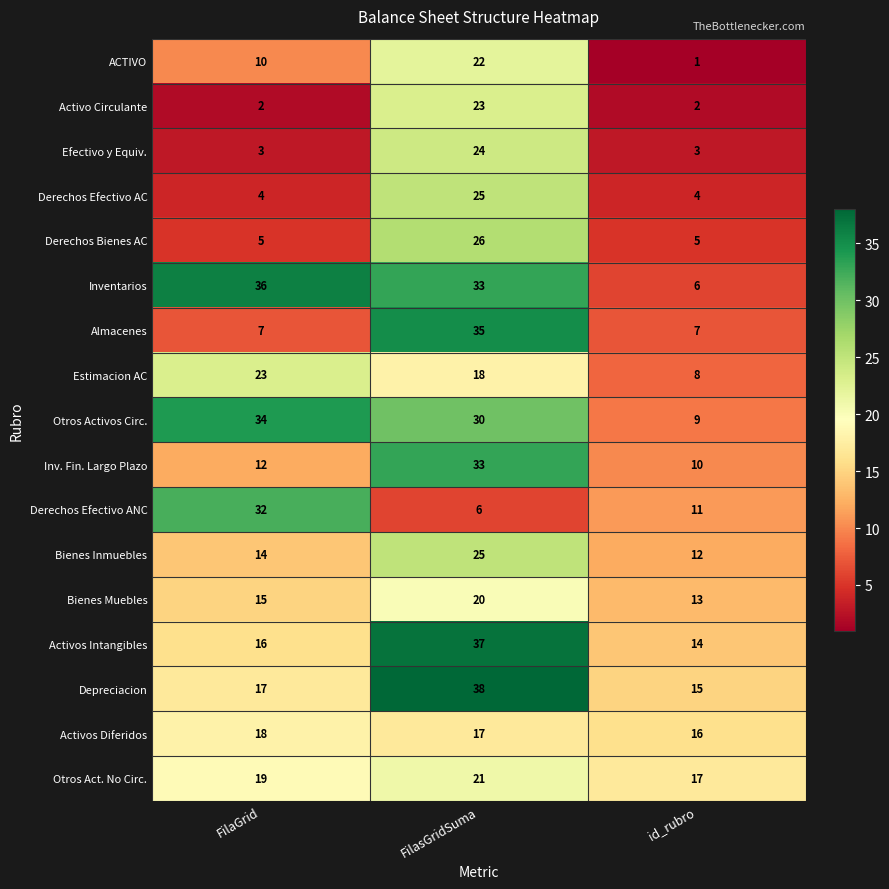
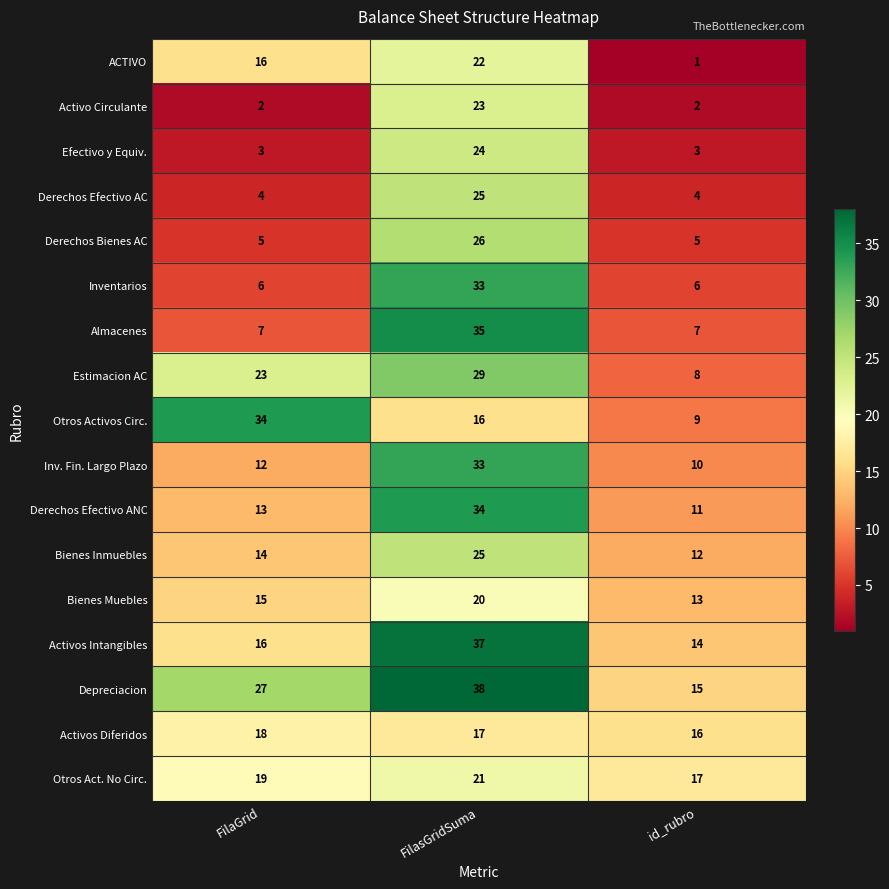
ACTIVO, FilaGrid: 10 -> 16
Inventarios, FilaGrid: 36 -> 6
Estimacion AC, FilasGridSuma: 18 -> 29
Otros Activos Circ., FilasGridSuma: 30 -> 16
Derechos Efectivo ANC, FilaGrid: 32 -> 13
Derechos Efectivo ANC, FilasGridSuma: 6 -> 34
Depreciacion, FilaGrid: 17 -> 27
